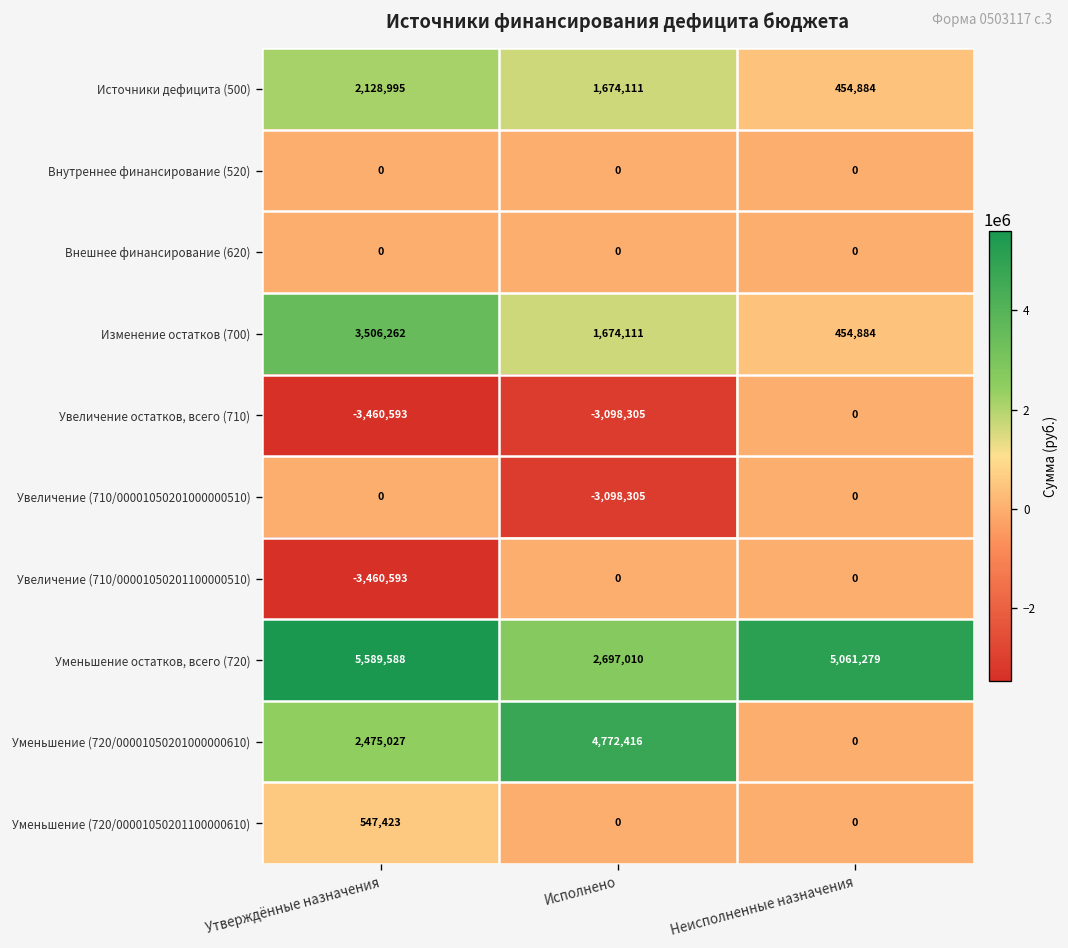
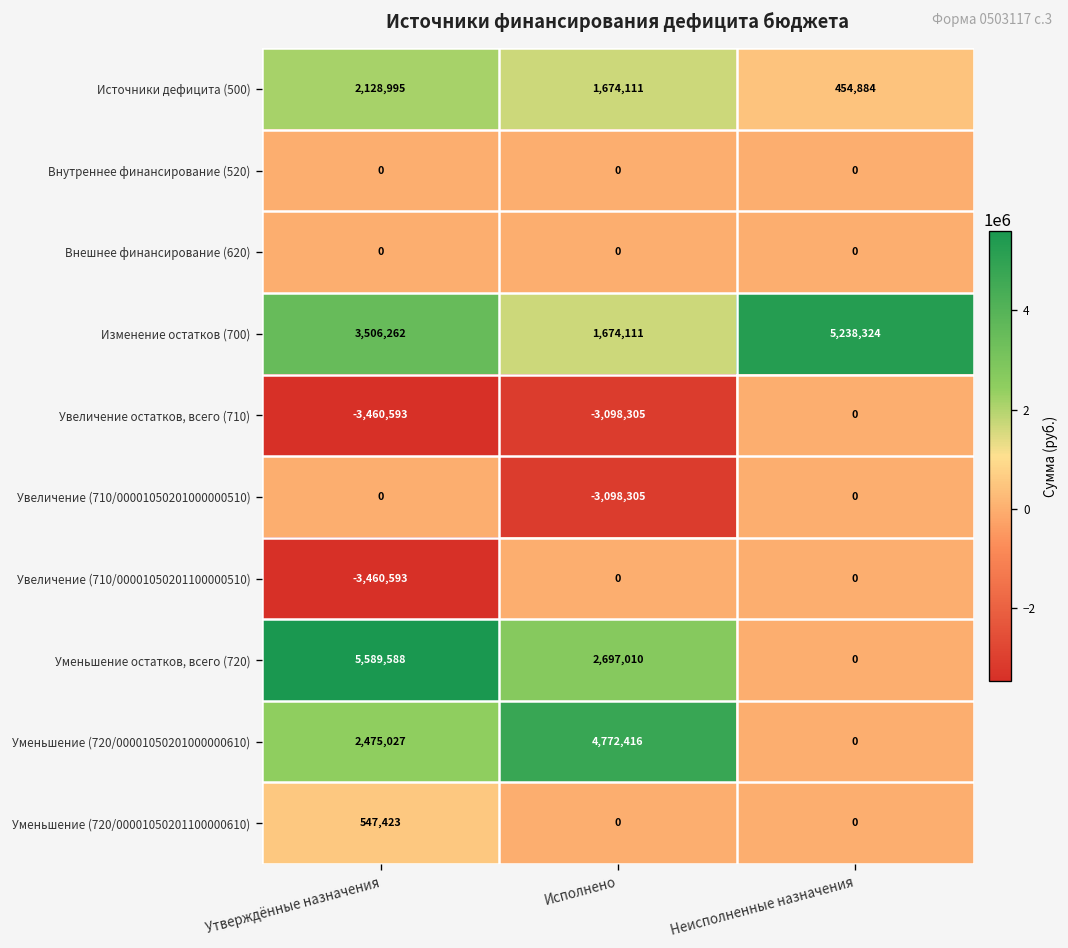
Изменение остатков (700), Неисполненные назначения: 454,884 -> 5,238,324
Уменьшение остатков, всего (720), Неисполненные назначения: 5,061,279 -> 0
